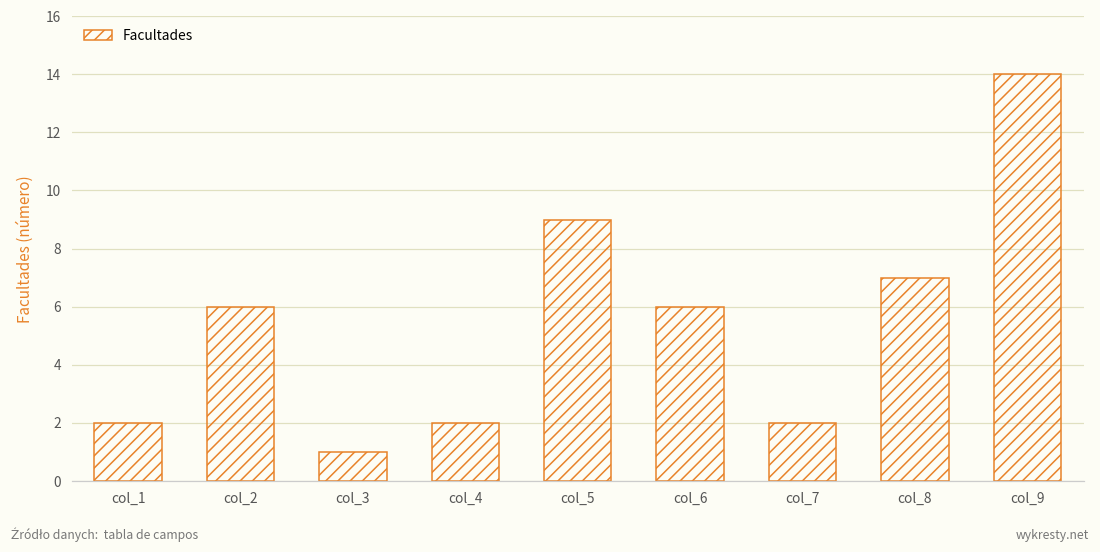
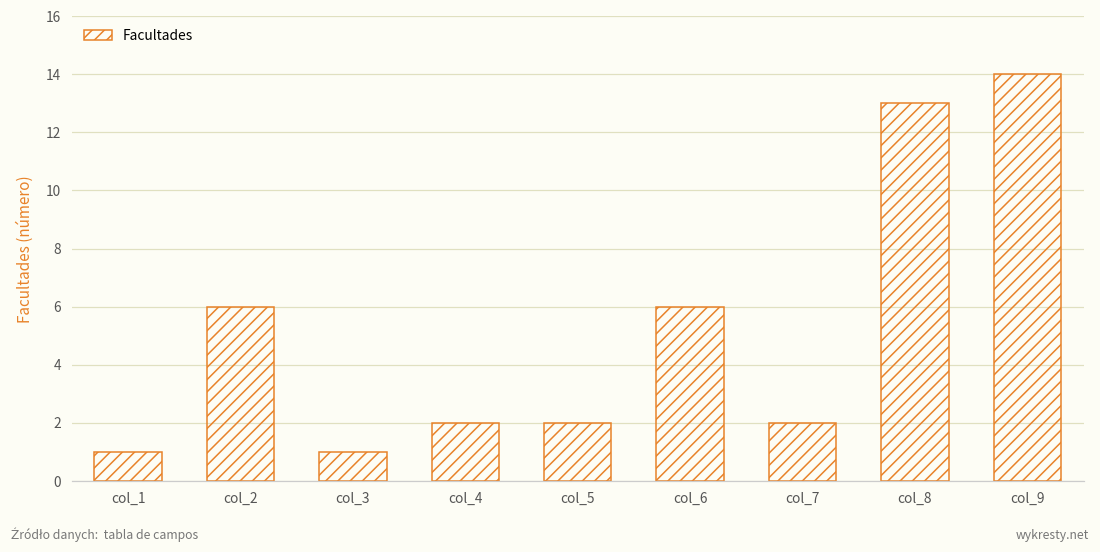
col_1: 2 -> 1
col_5: 9 -> 2
col_8: 7 -> 13
